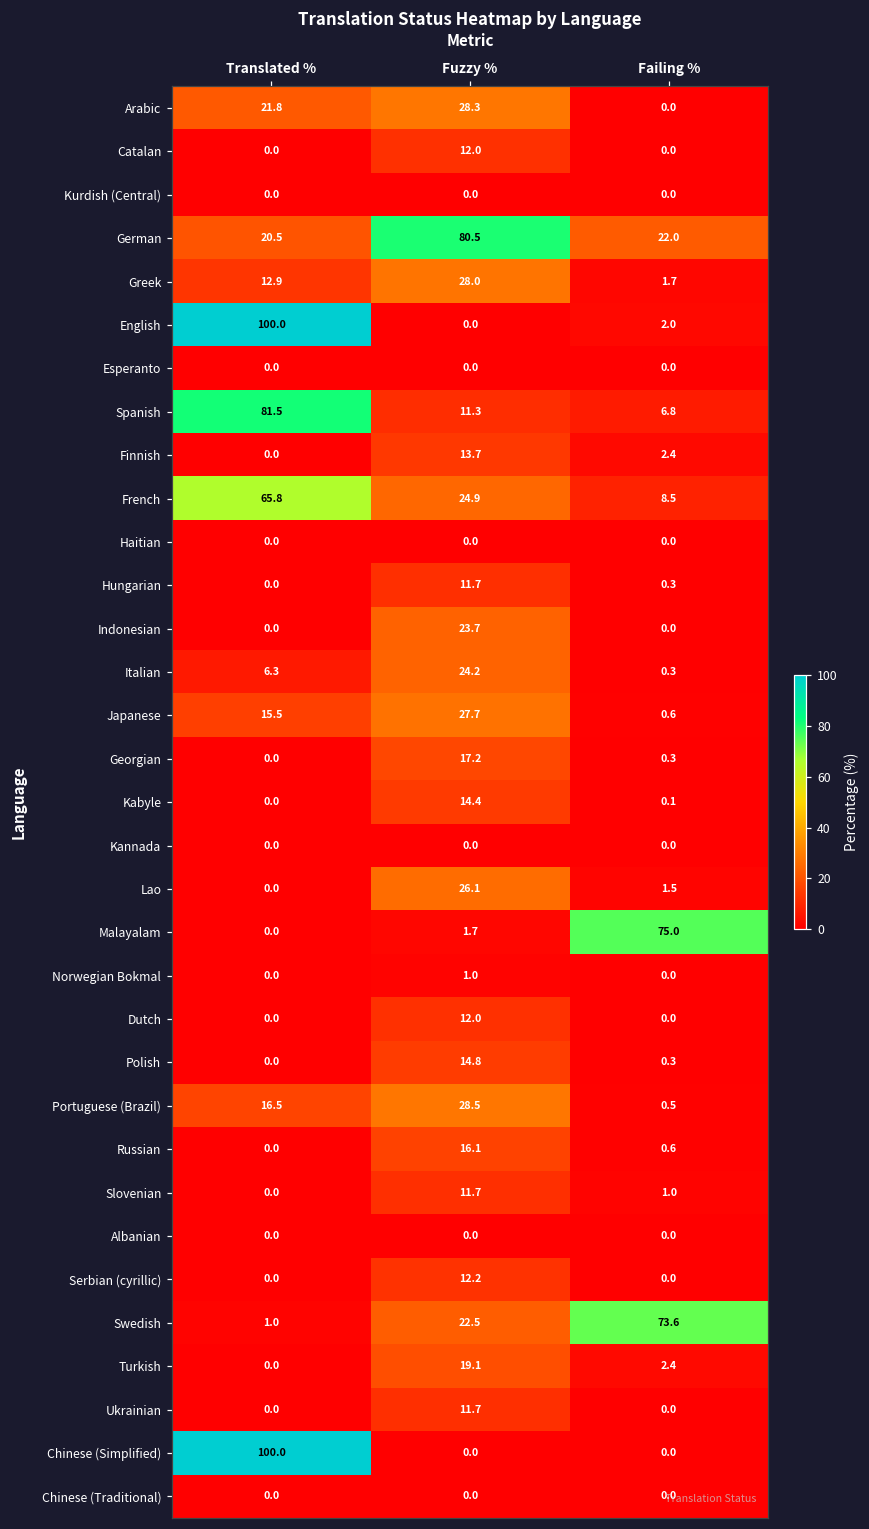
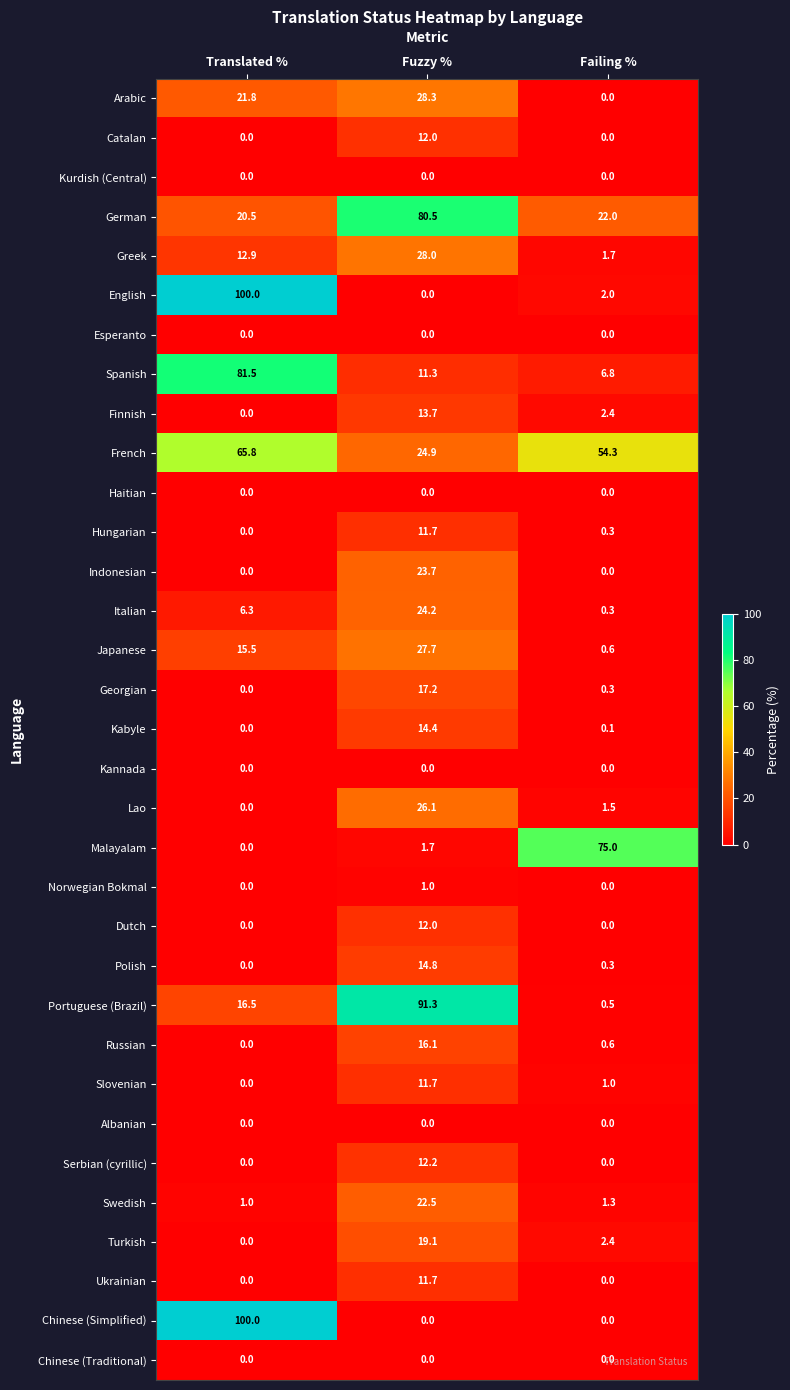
French, Failing %: 8.5 -> 54.3
Portuguese (Brazil), Fuzzy %: 28.5 -> 91.3
Swedish, Failing %: 73.6 -> 1.3
